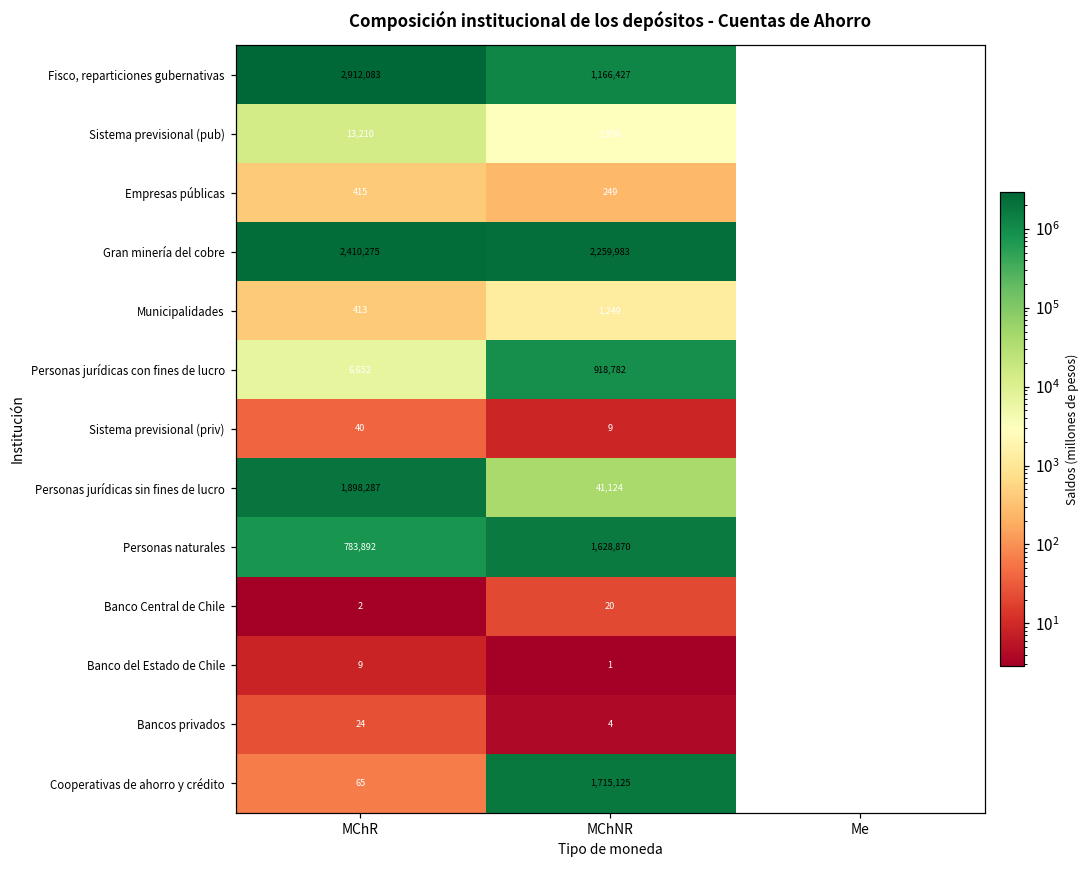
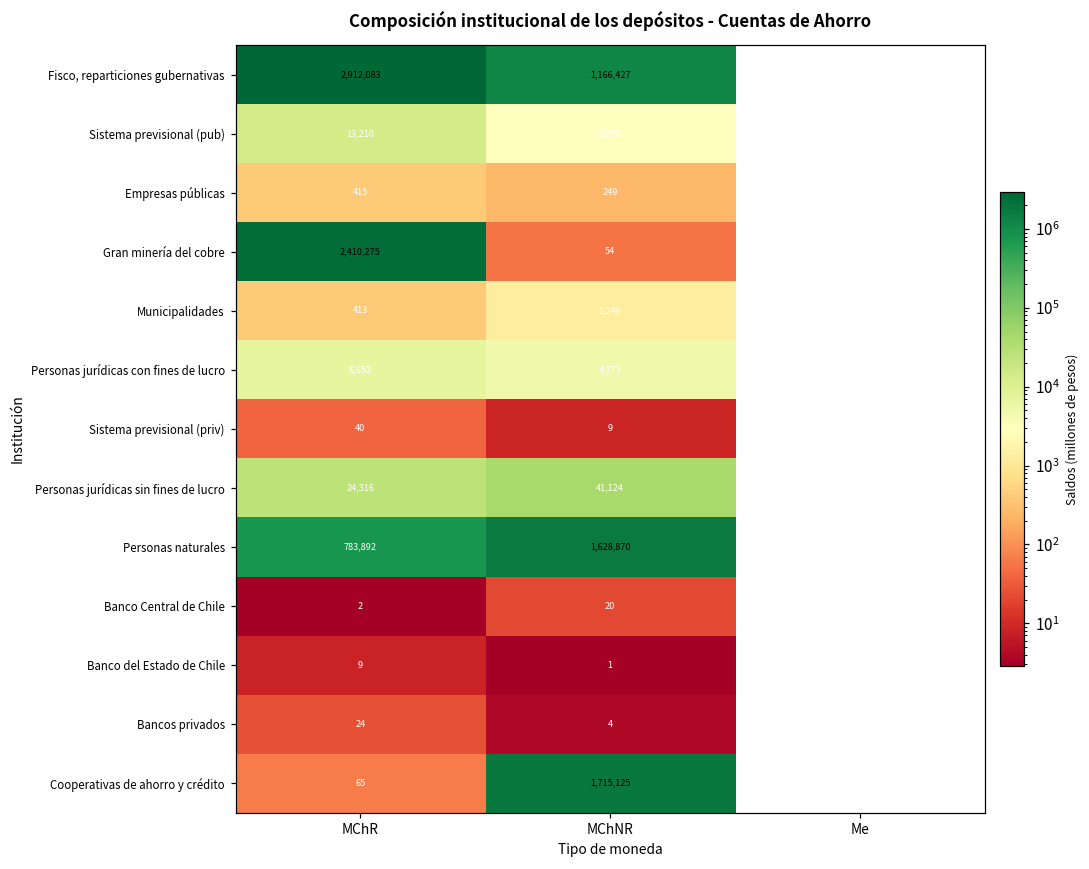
Gran minería del cobre, MChNR: 2,259,983 -> 54
Personas jurídicas con fines de lucro, MChNR: 918,782 -> 4,773
Personas jurídicas sin fines de lucro, MChR: 1,898,287 -> 24,316
